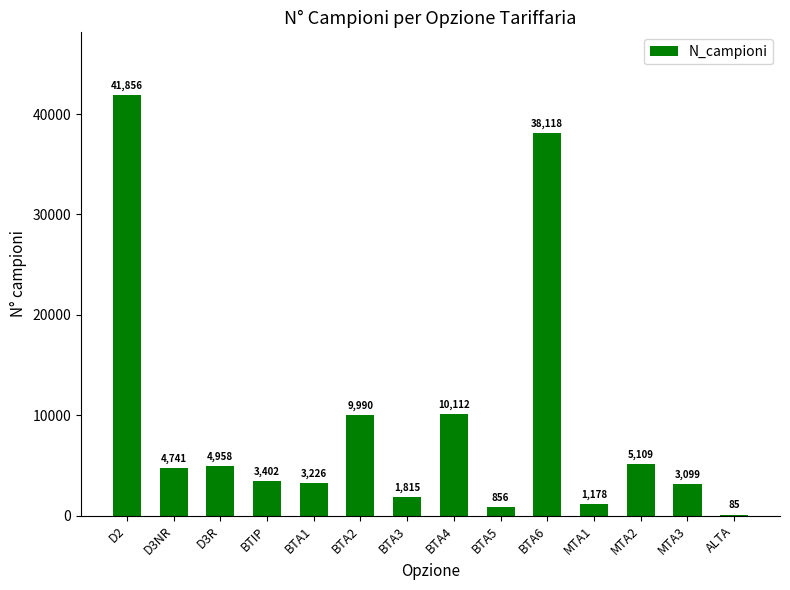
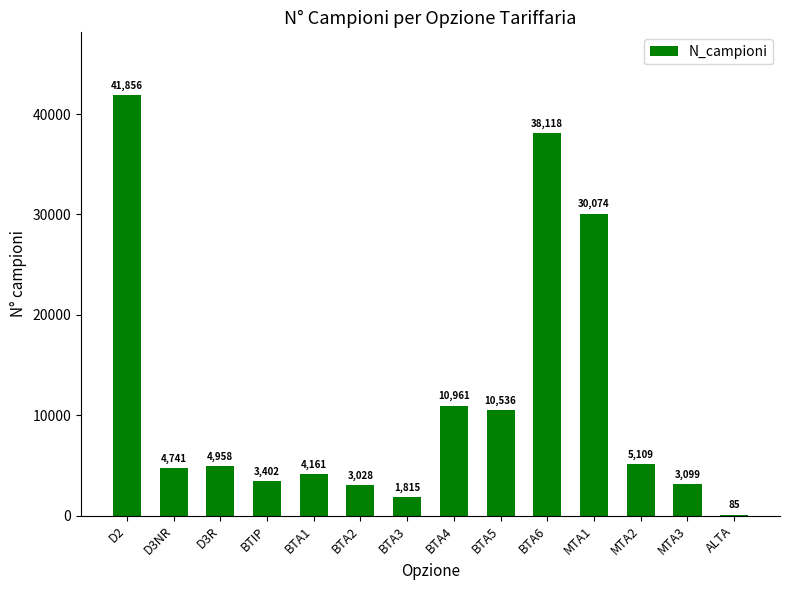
BTA1: 3,226 -> 4,161
BTA2: 9,990 -> 3,028
BTA4: 10,112 -> 10,961
BTA5: 856 -> 10,536
MTA1: 1,178 -> 30,074
